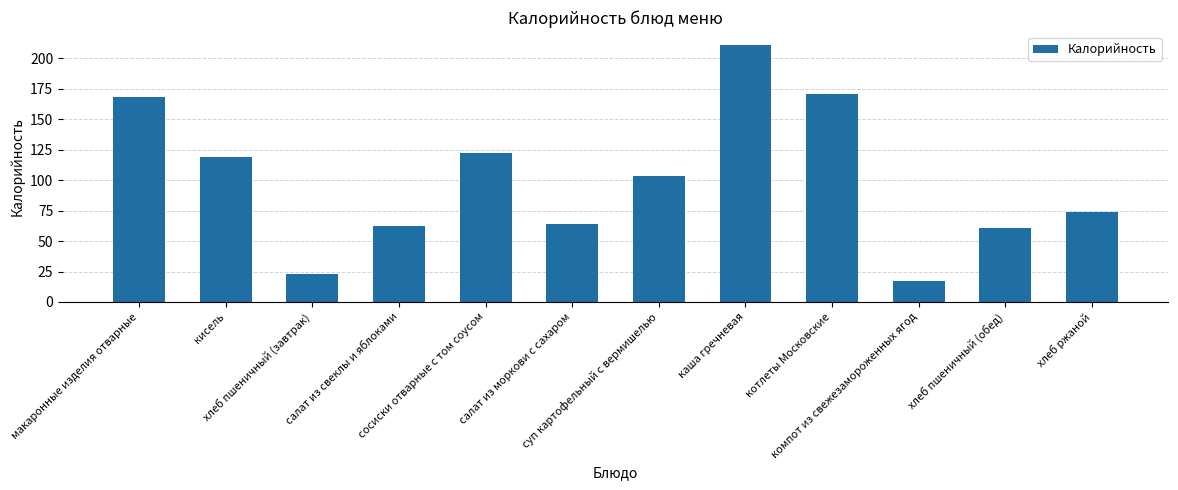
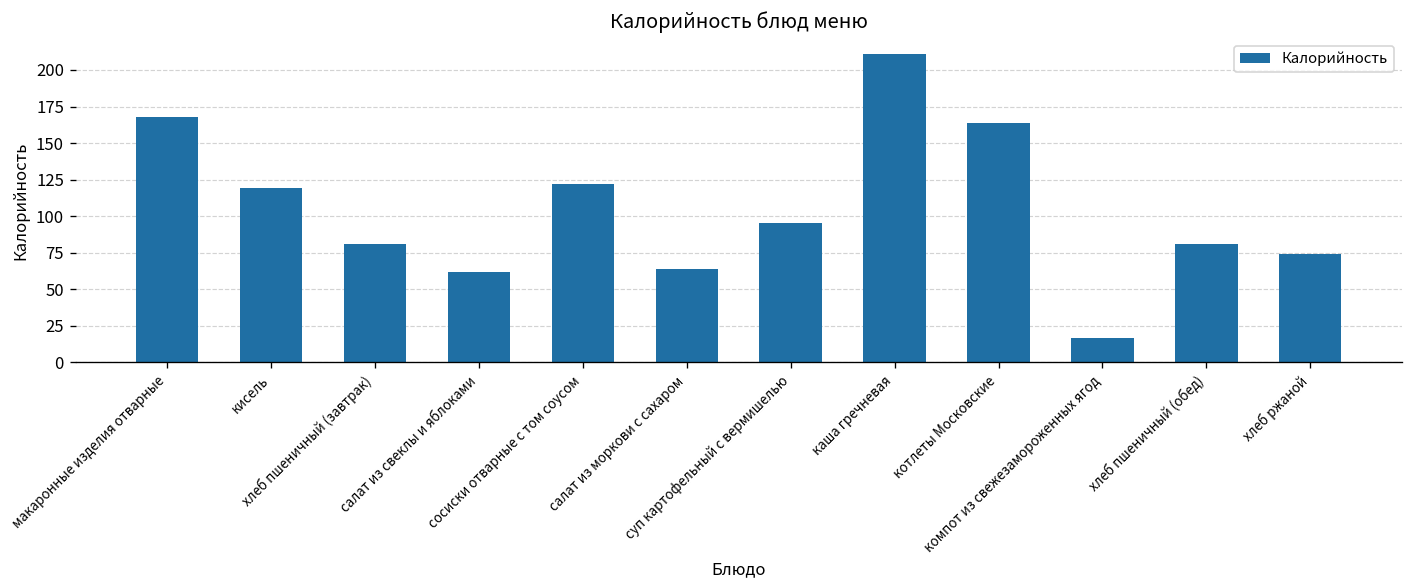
хлеб пшеничный (завтрак): 23 -> 81
суп картофельный с вермишелью: 103 -> 95
котлеты Московские: 171 -> 164
хлеб пшеничный (обед): 61 -> 81
